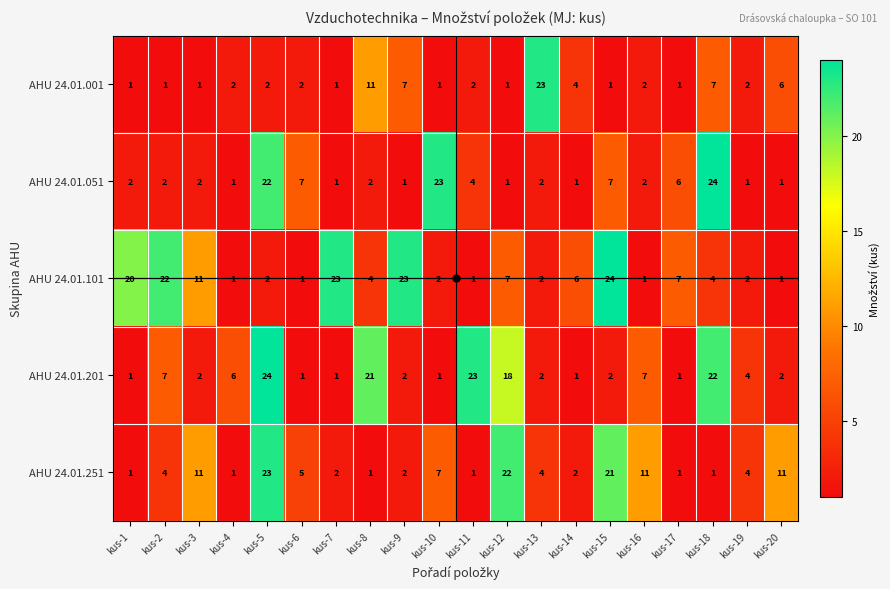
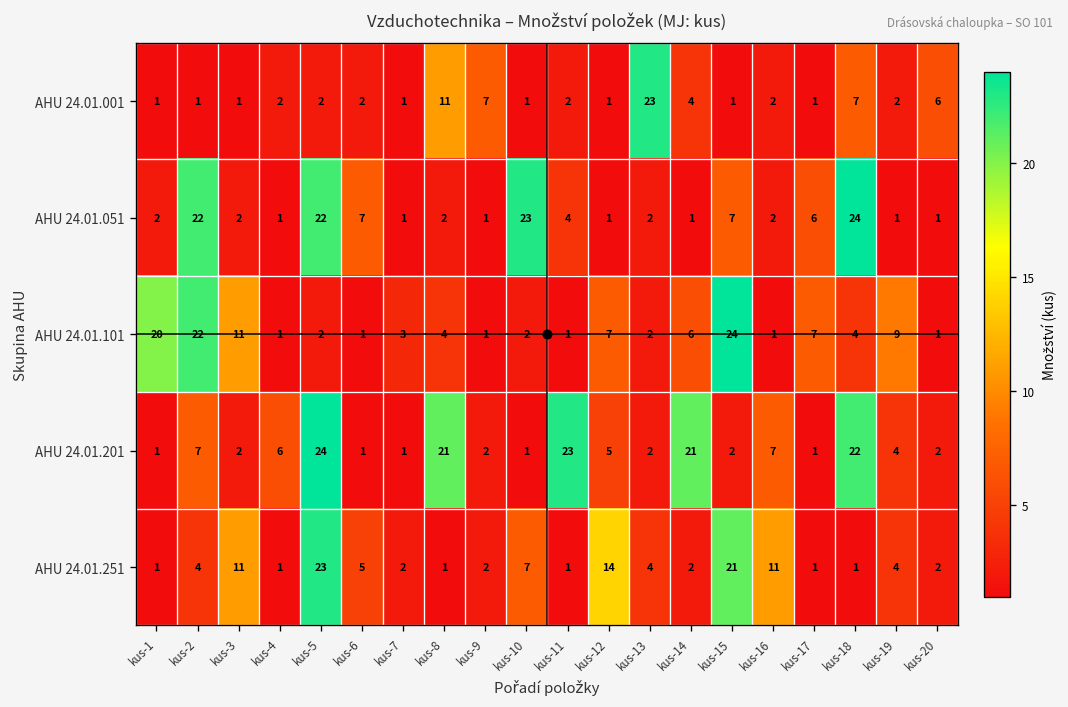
AHU 24.01.051, kus-2: 2 -> 22
AHU 24.01.101, kus-7: 23 -> 3
AHU 24.01.101, kus-9: 23 -> 1
AHU 24.01.101, kus-19: 2 -> 9
AHU 24.01.201, kus-12: 18 -> 5
AHU 24.01.201, kus-14: 1 -> 21
AHU 24.01.251, kus-12: 22 -> 14
AHU 24.01.251, kus-20: 11 -> 2
